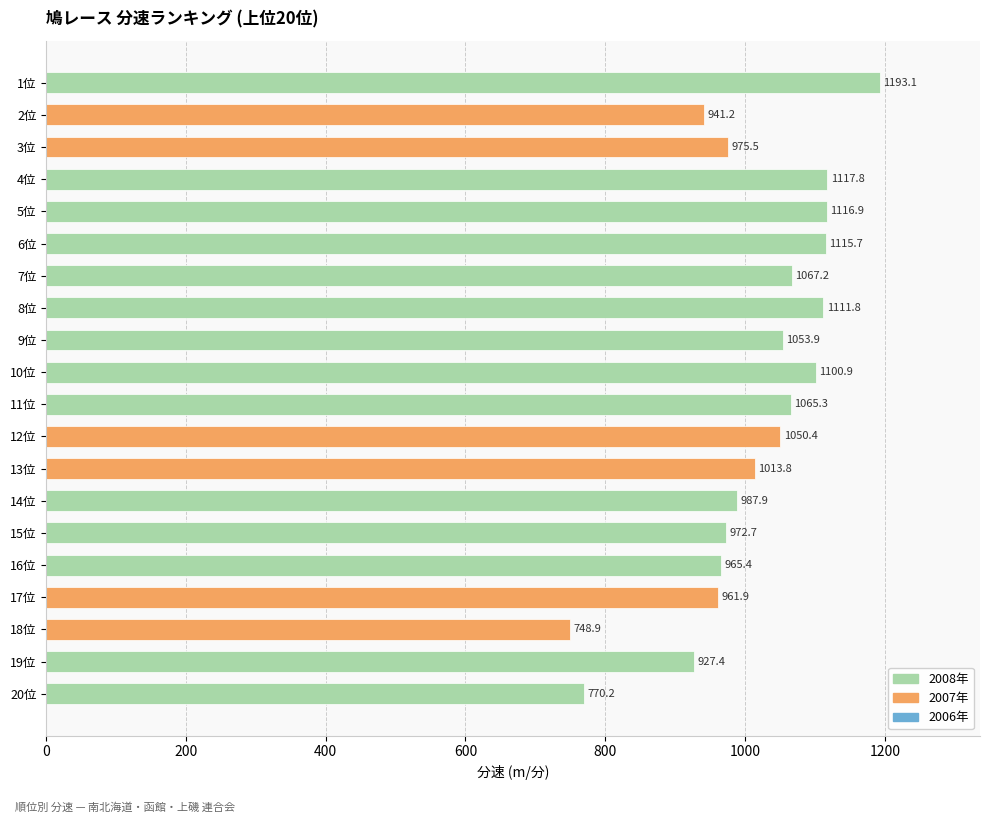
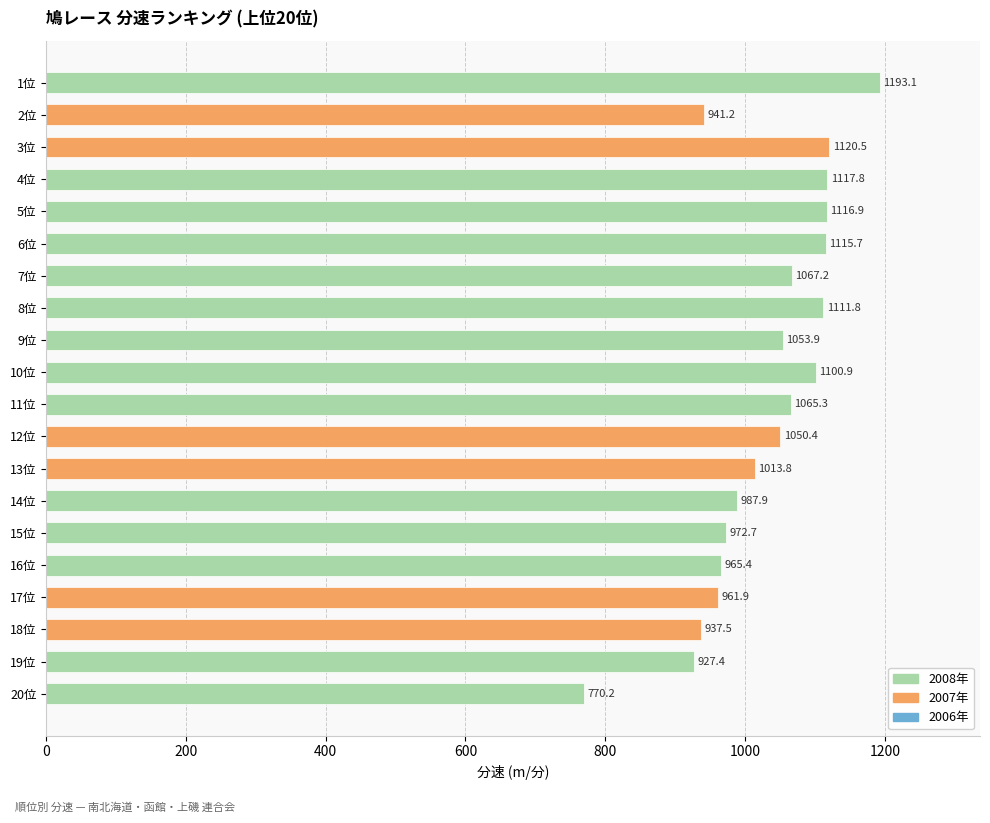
3位: 975.5 -> 1120.5
18位: 748.9 -> 937.5
